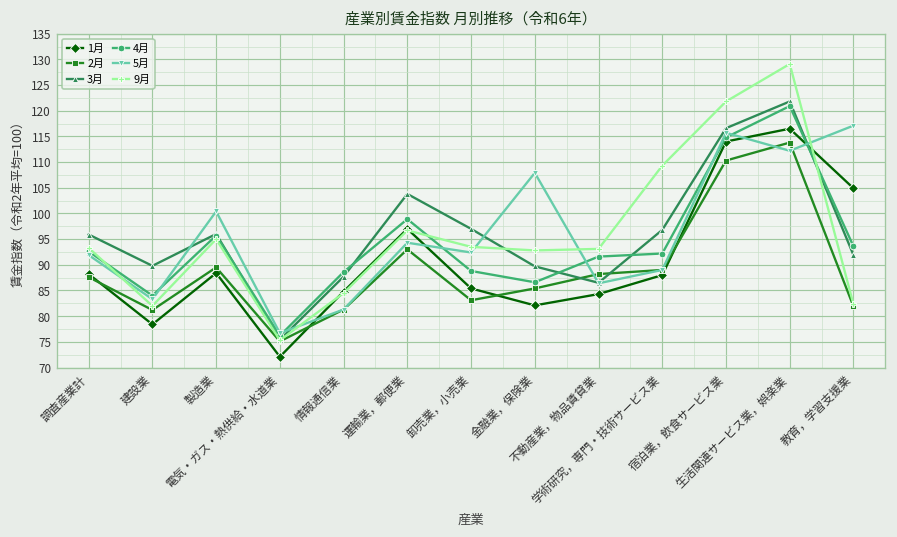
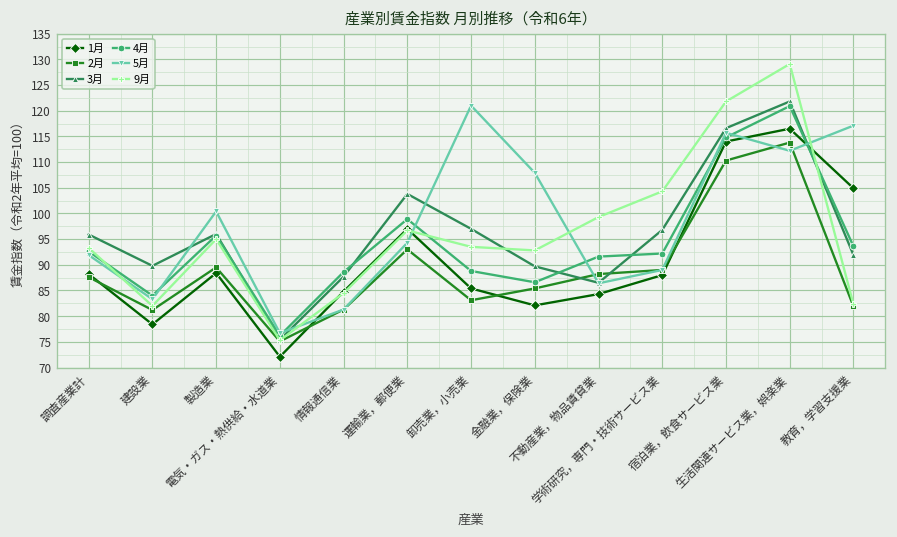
5月, 卸売業，小売業: 92 -> 121
9月, 不動産業，物品賃貸業: 93 -> 99
9月, 学術研究，専門・技術サービス業: 109 -> 104
